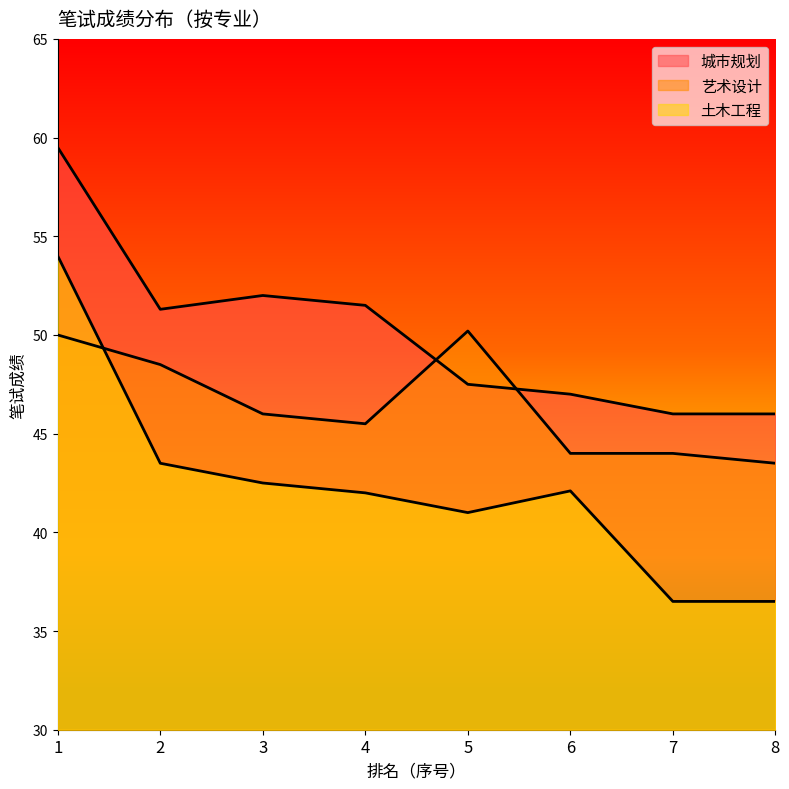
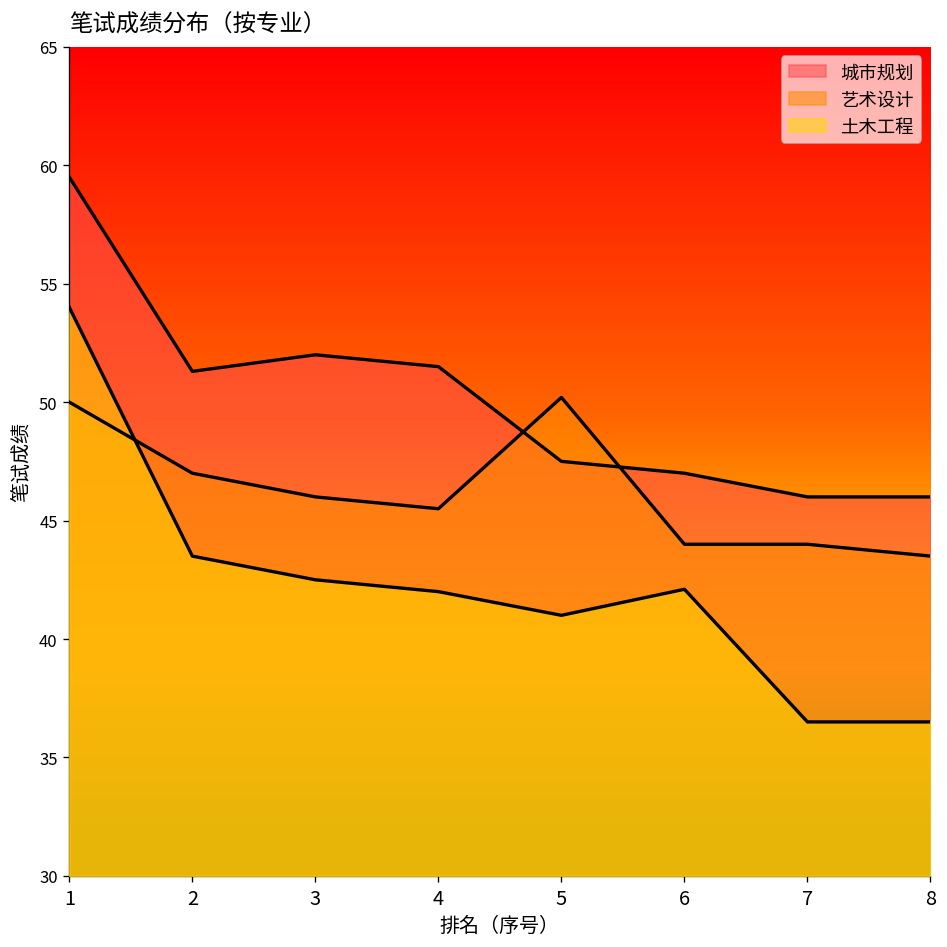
艺术设计, 2: 48.5 -> 47.0
